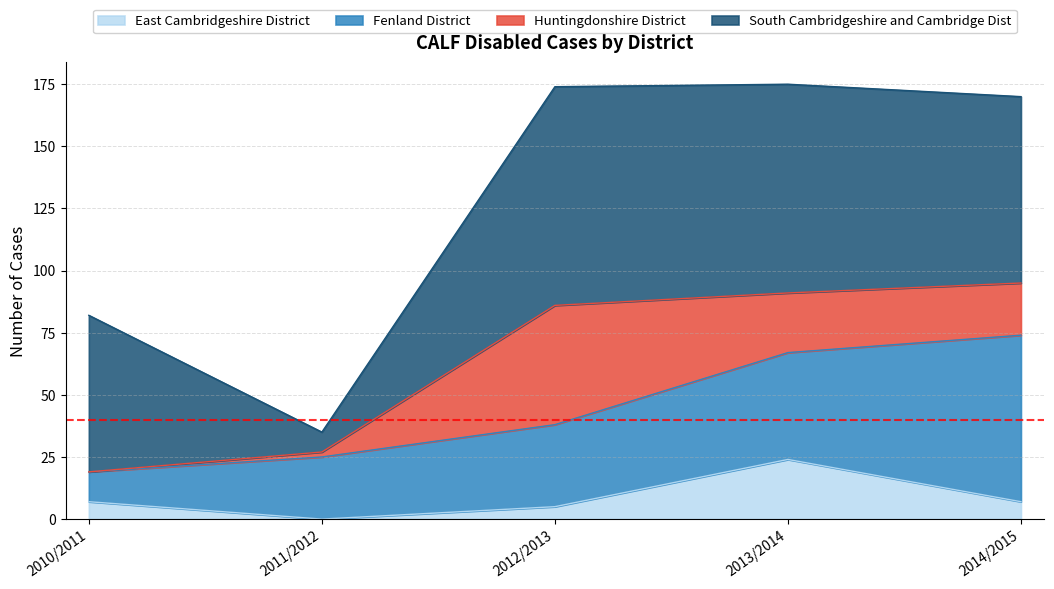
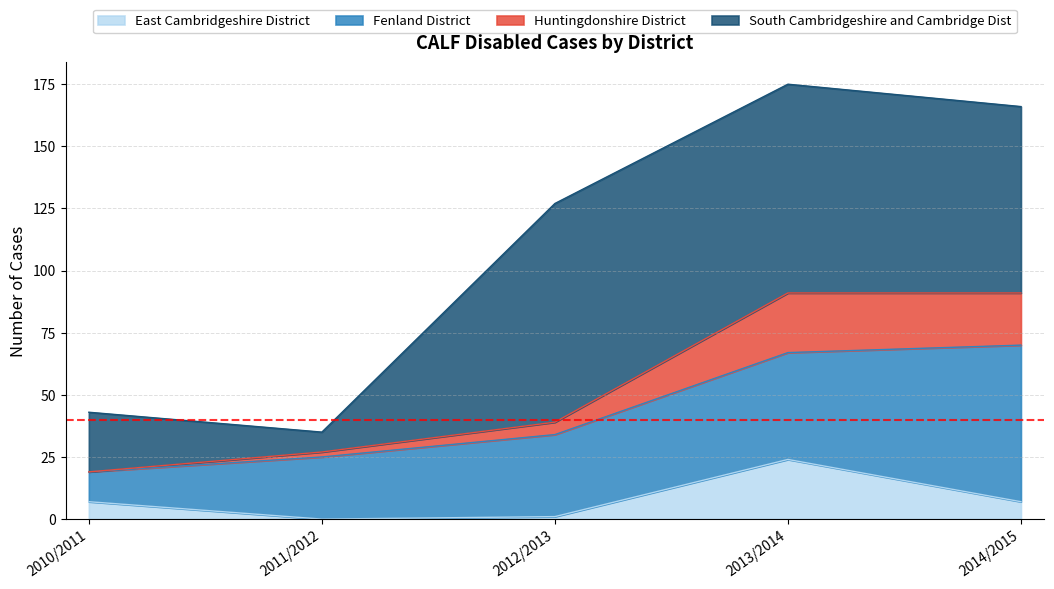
South Cambridgeshire and Cambridge Dist, 2010/2011: 63 -> 24
East Cambridgeshire District, 2012/2013: 5 -> 1
Huntingdonshire District, 2012/2013: 48 -> 5
Fenland District, 2014/2015: 67 -> 63
